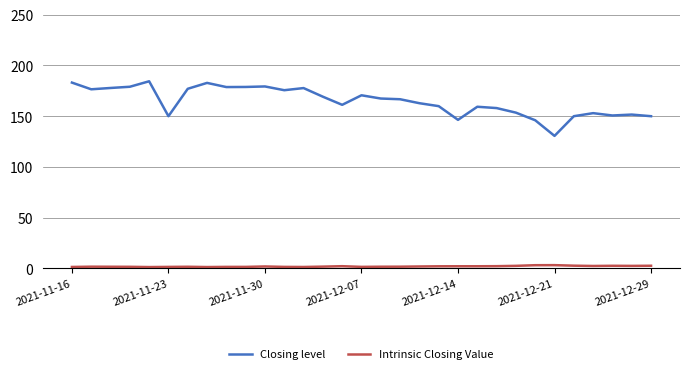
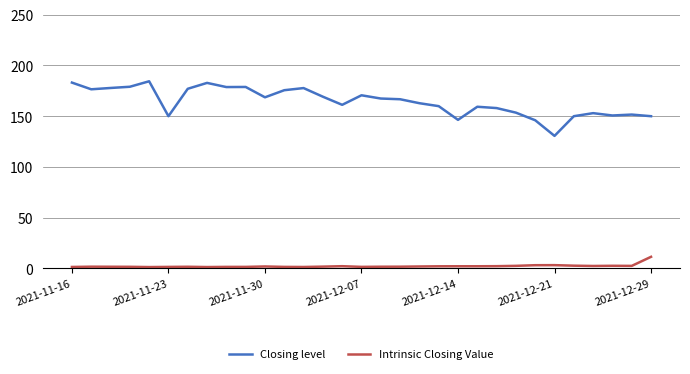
Closing level, 2021-11-30: 179 -> 169
Intrinsic Closing Value, 2021-12-29: 3 -> 11
